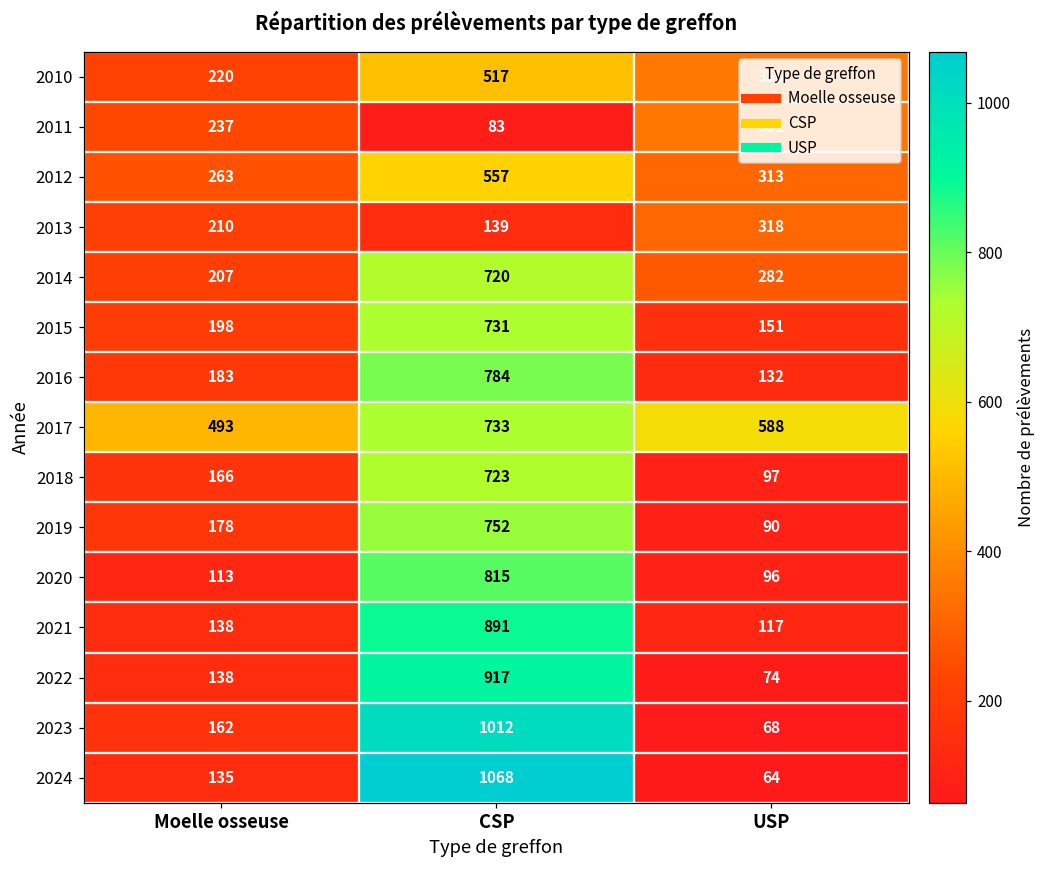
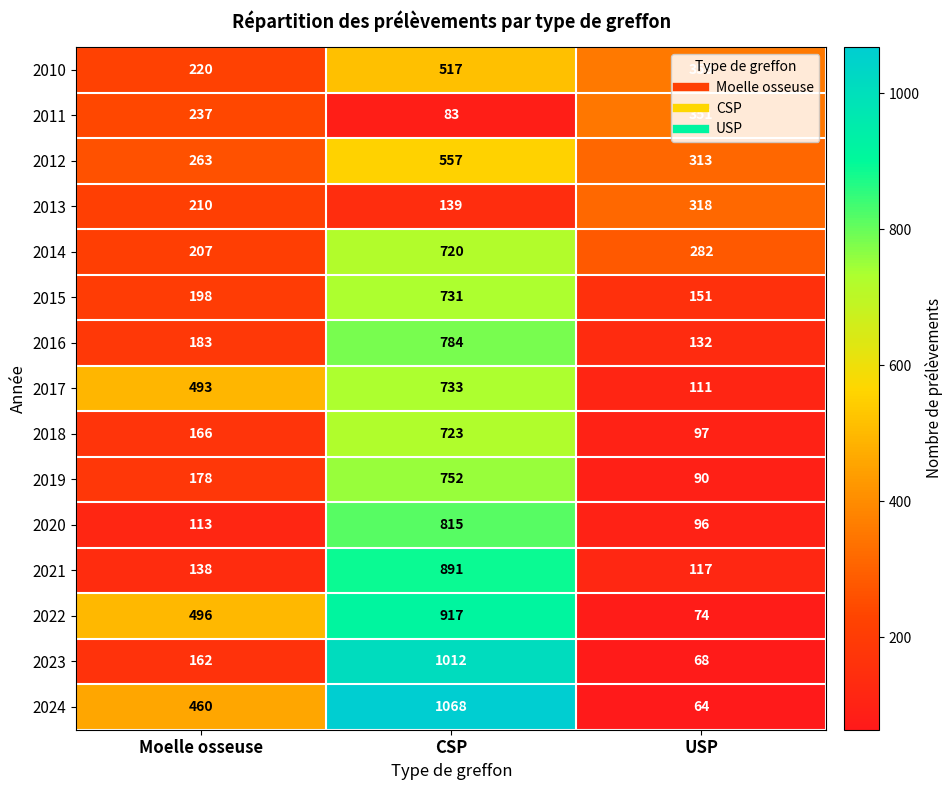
2017, USP: 588 -> 111
2022, Moelle osseuse: 138 -> 496
2024, Moelle osseuse: 135 -> 460
